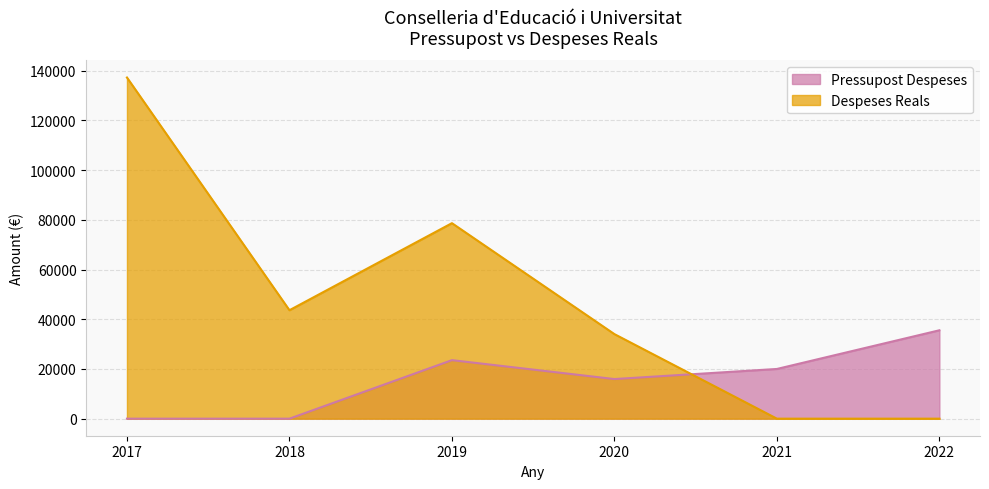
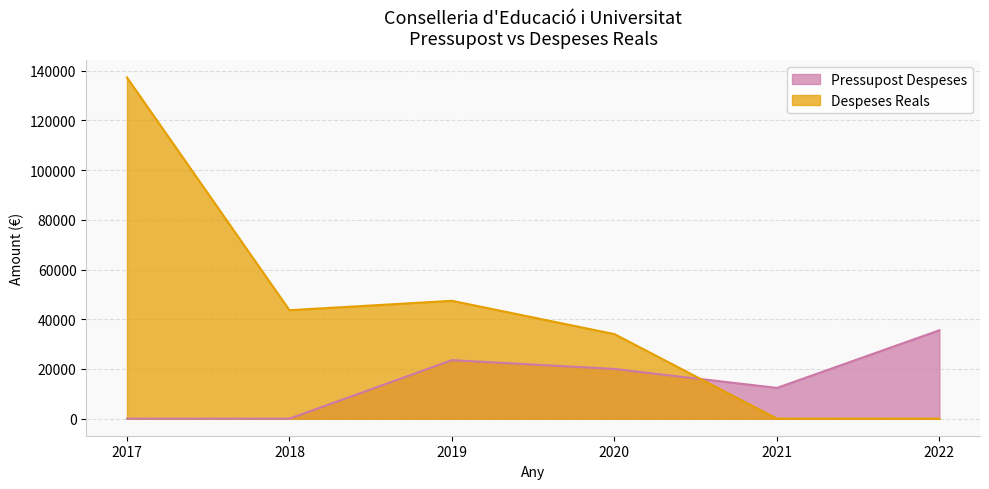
Despeses Reals, 2019: 79000 -> 47000
Pressupost Despeses, 2020: 16000 -> 20000
Pressupost Despeses, 2021: 20000 -> 12000
